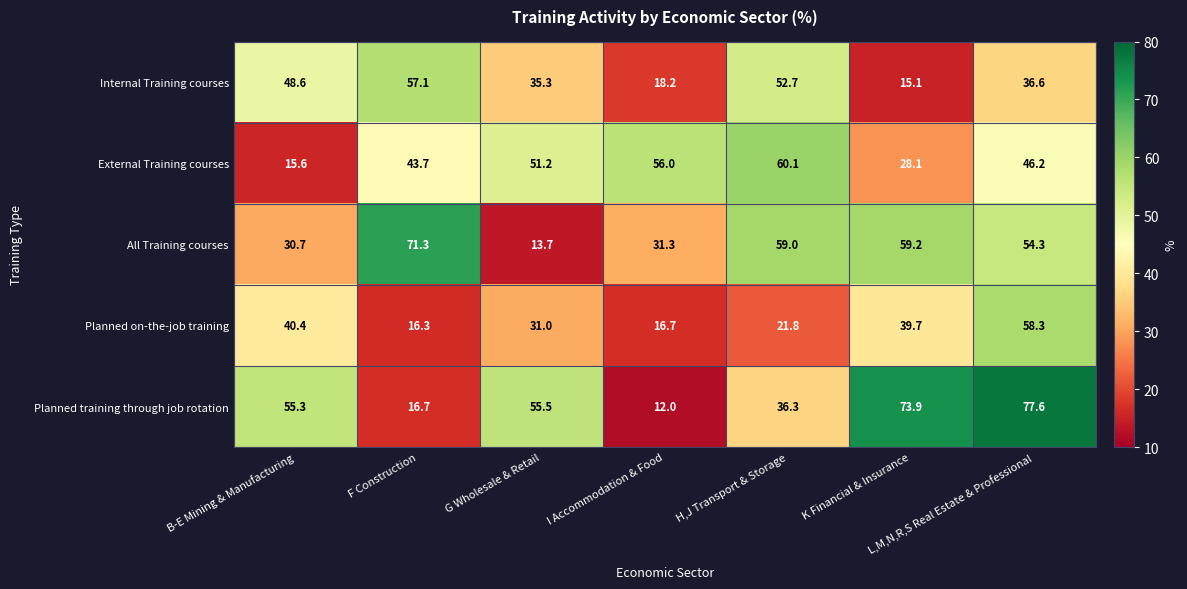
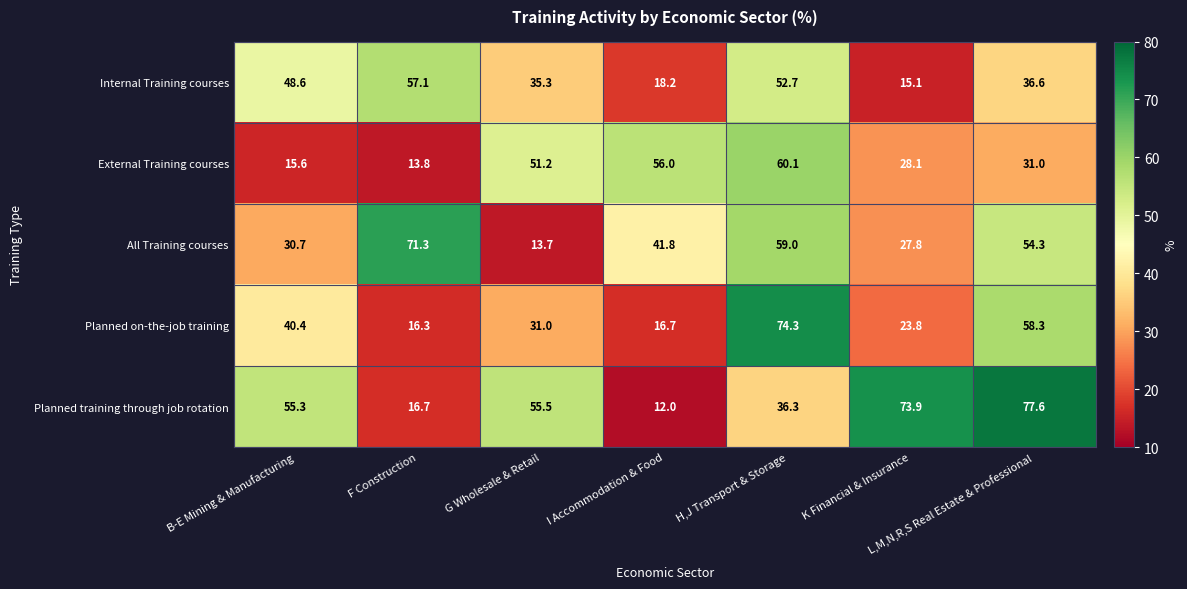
External Training courses, F Construction: 43.7 -> 13.8
External Training courses, L,M,N,R,S Real Estate & Professional: 46.2 -> 31.0
All Training courses, I Accommodation & Food: 31.3 -> 41.8
All Training courses, K Financial & Insurance: 59.2 -> 27.8
Planned on-the-job training, H,J Transport & Storage: 21.8 -> 74.3
Planned on-the-job training, K Financial & Insurance: 39.7 -> 23.8
